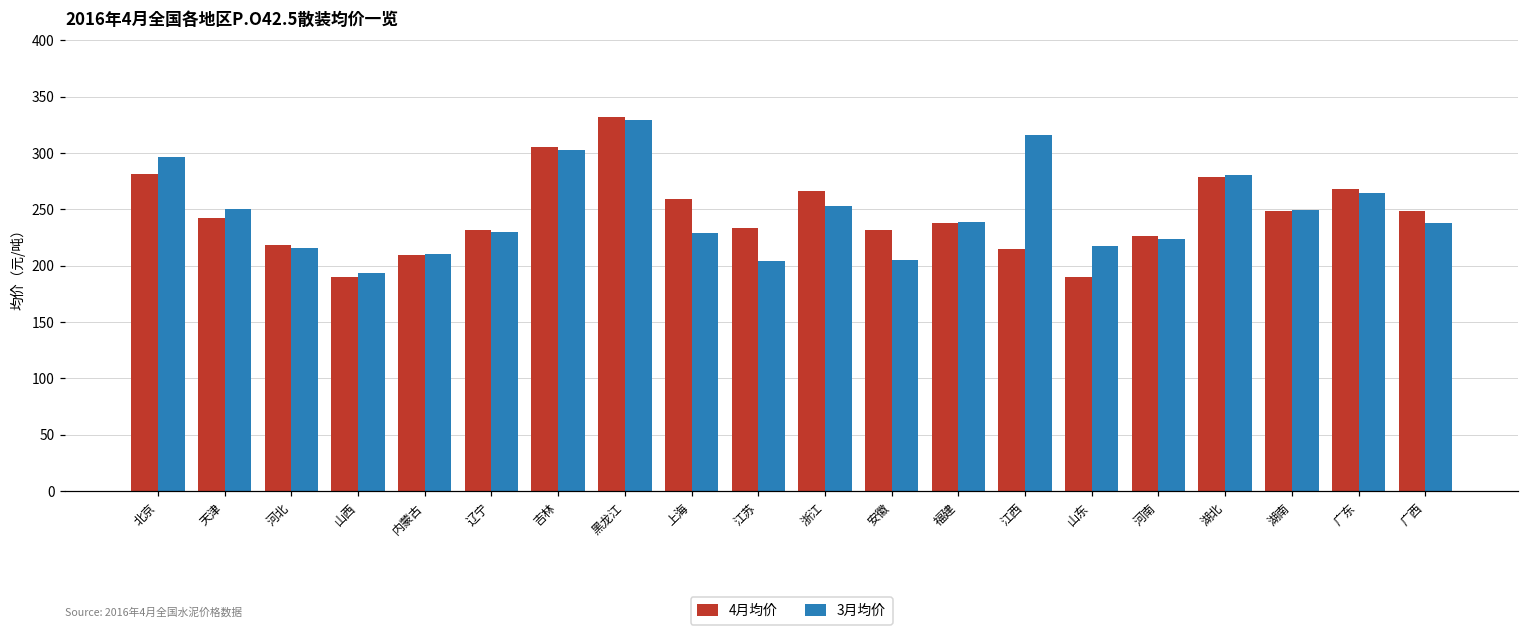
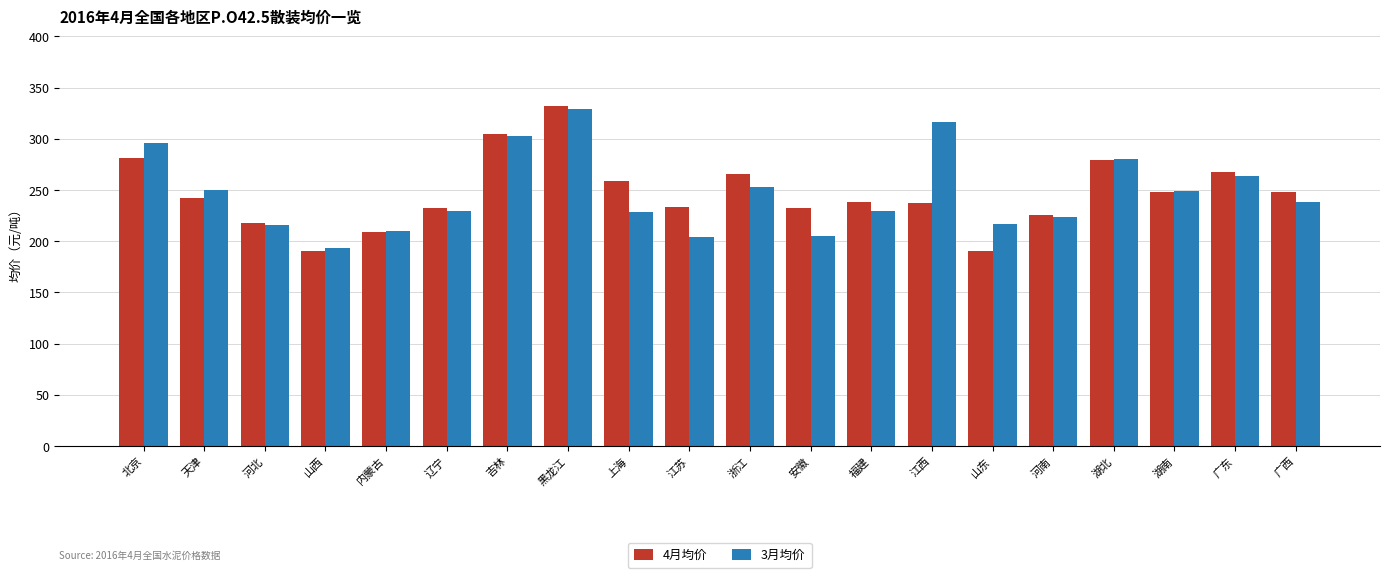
3月均价, 福建: 239 -> 230
4月均价, 江西: 215 -> 237
